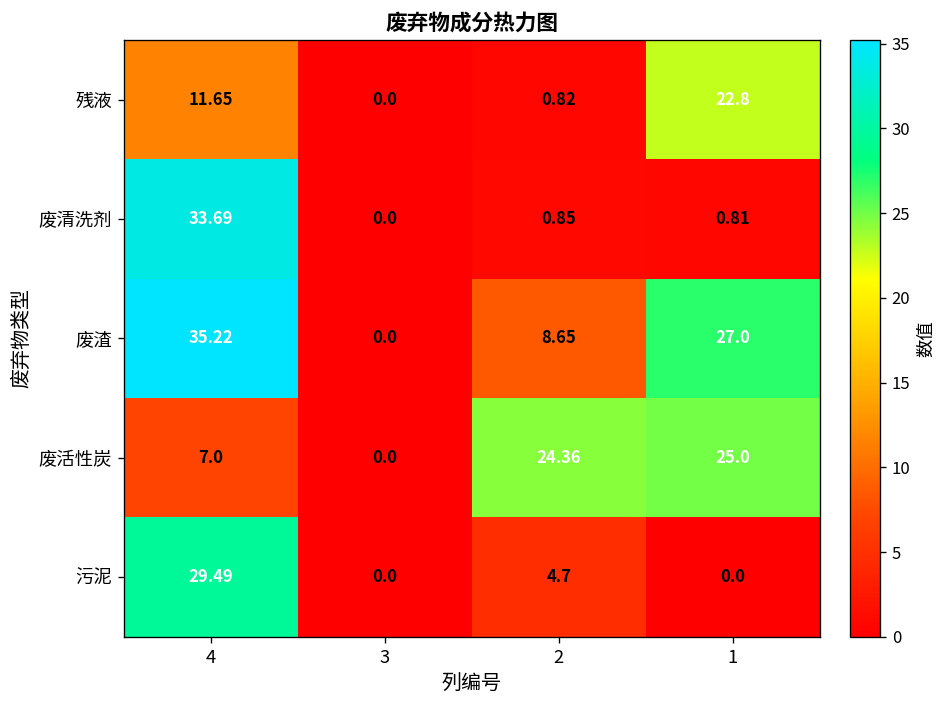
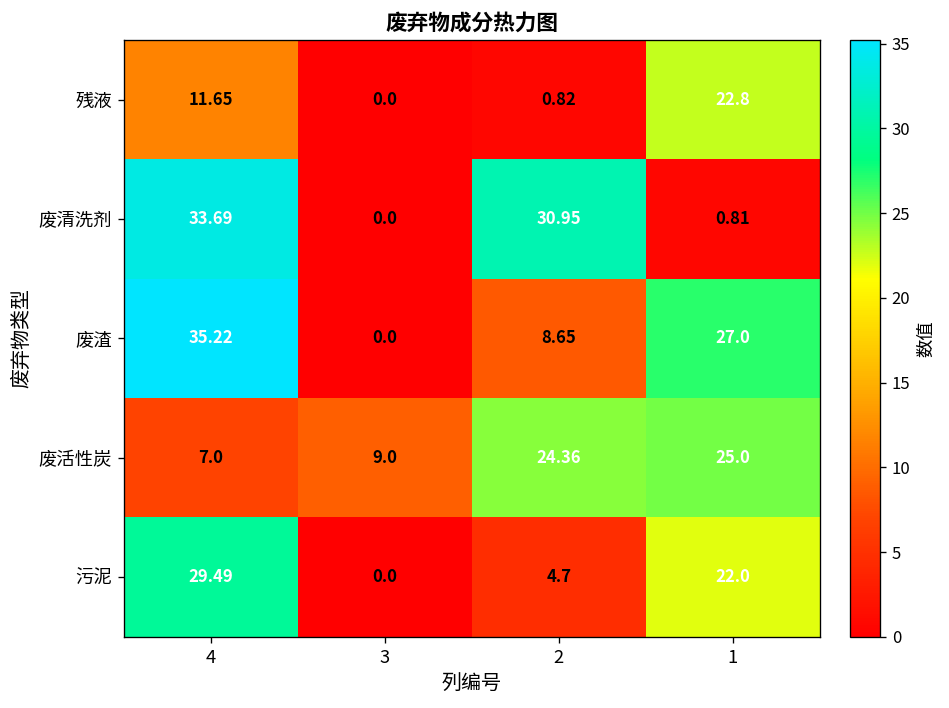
废清洗剂, 2: 0.85 -> 30.95
废活性炭, 3: 0.0 -> 9.0
污泥, 1: 0.0 -> 22.0
